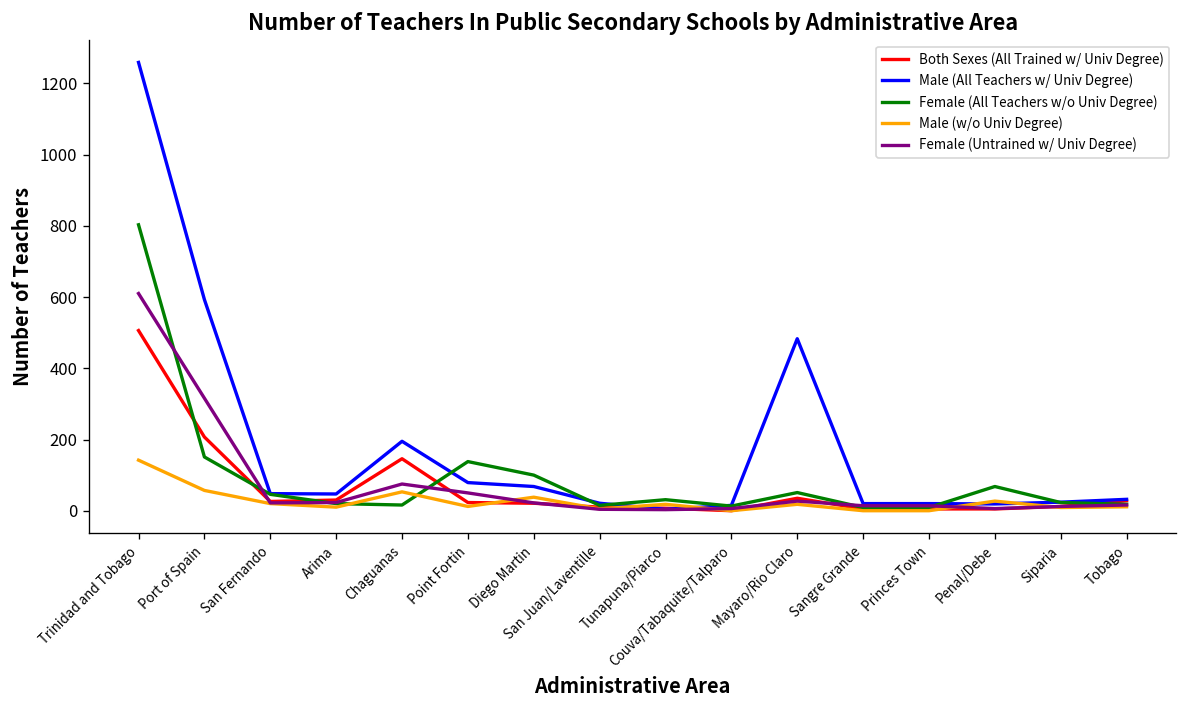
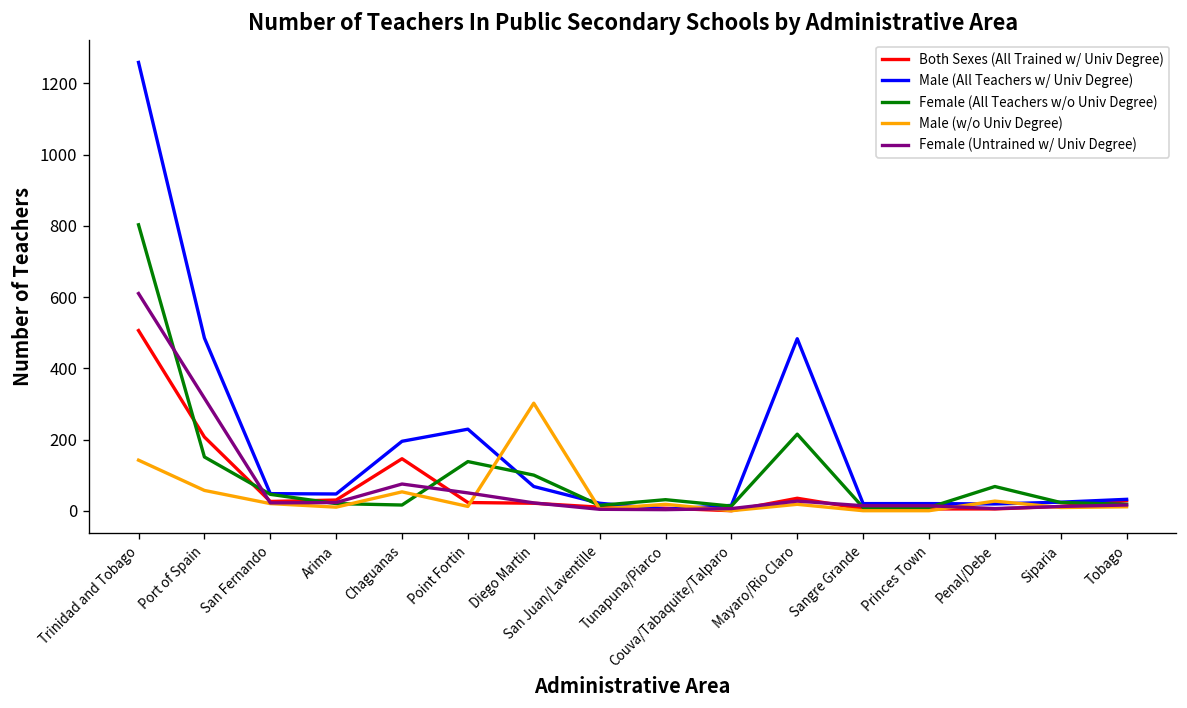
Male (All Teachers w/ Univ Degree), Port of Spain: 590 -> 490
Male (All Teachers w/ Univ Degree), Point Fortin: 80 -> 230
Male (w/o Univ Degree), Diego Martin: 40 -> 300
Female (All Teachers w/o Univ Degree), Mayaro/Rio Claro: 50 -> 220
